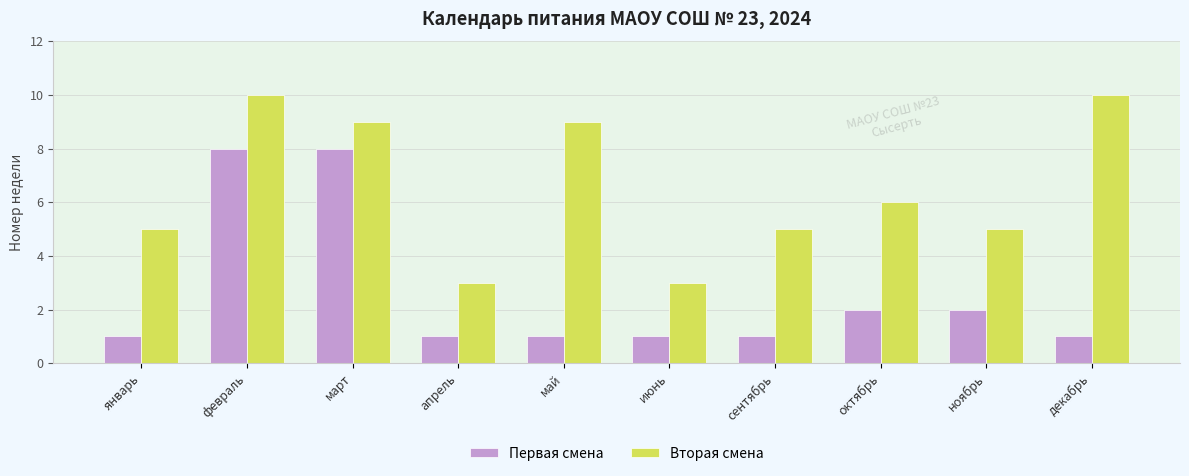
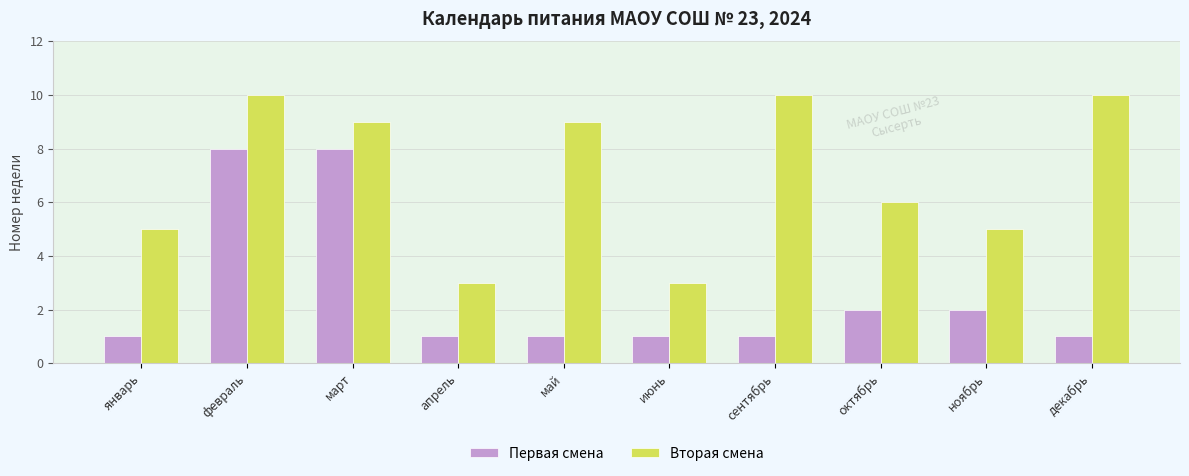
Вторая смена, сентябрь: 5 -> 10
